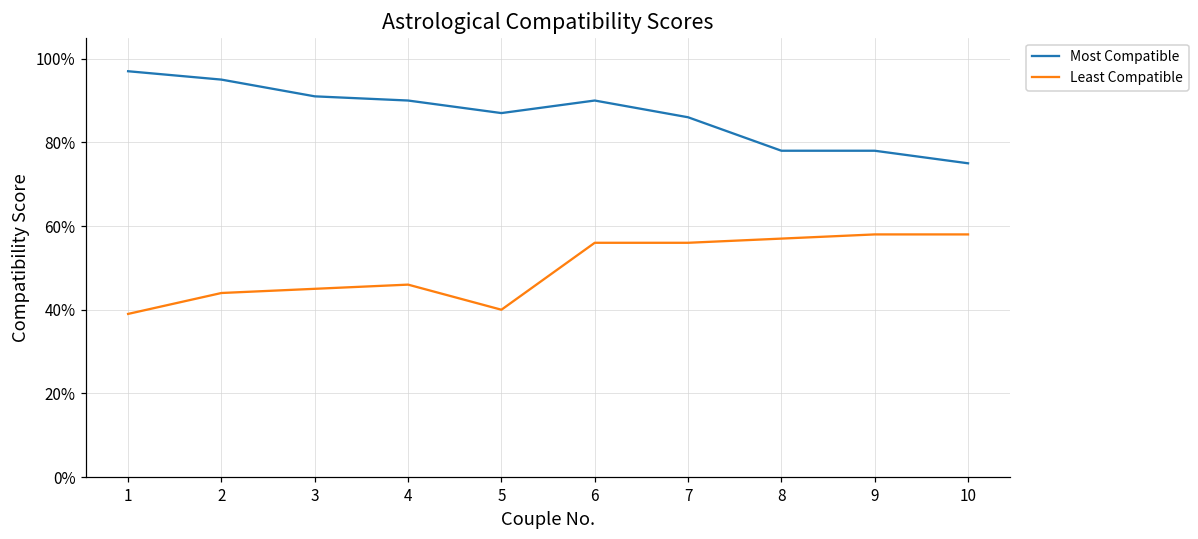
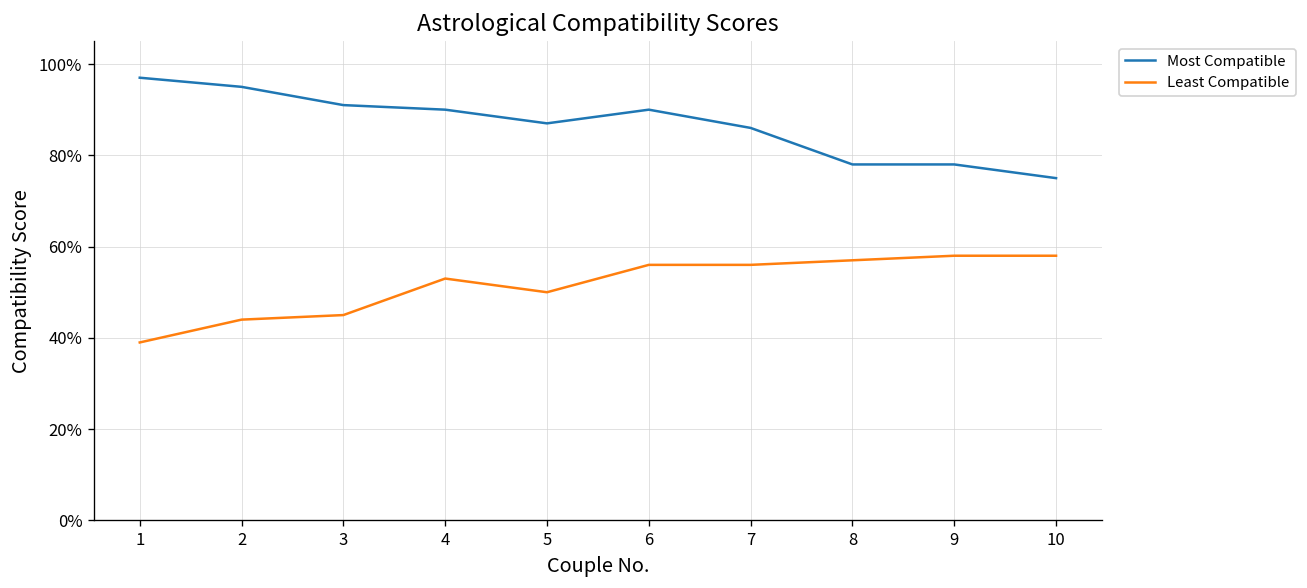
Least Compatible, 4: 46% -> 53%
Least Compatible, 5: 40% -> 50%
